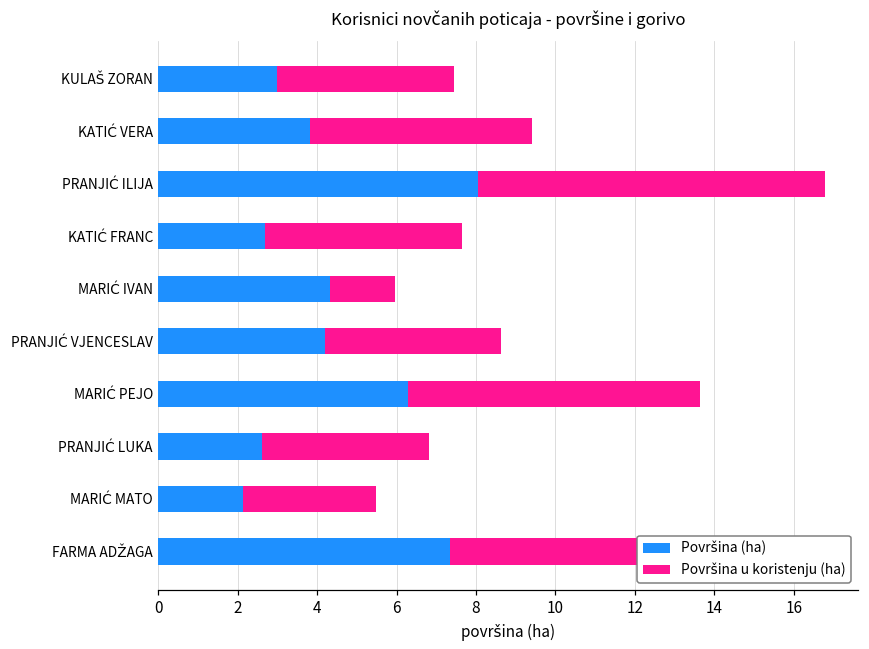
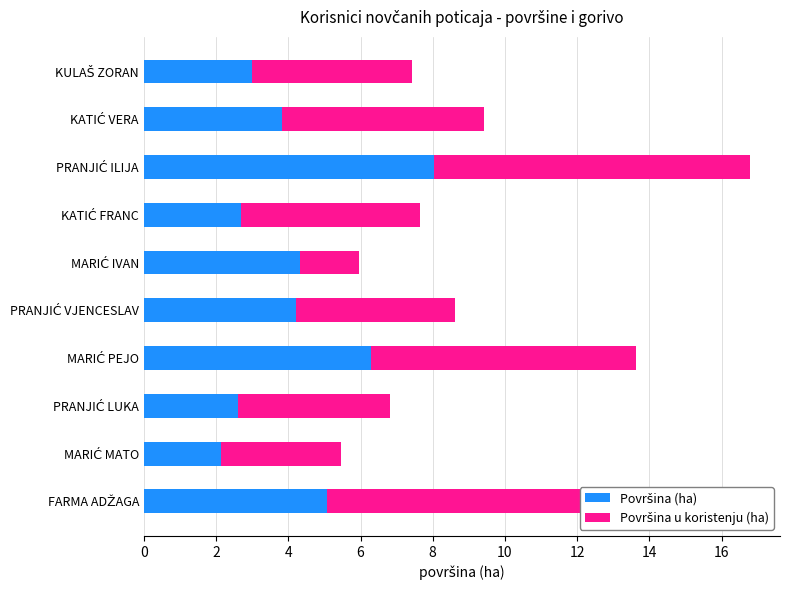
Površina (ha), FARMA ADŽAGA: 7.3 -> 5.1
